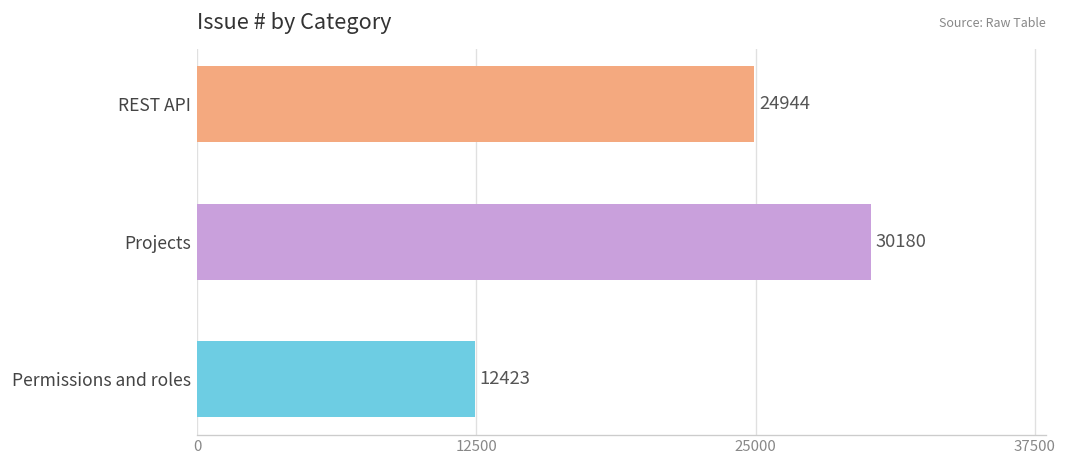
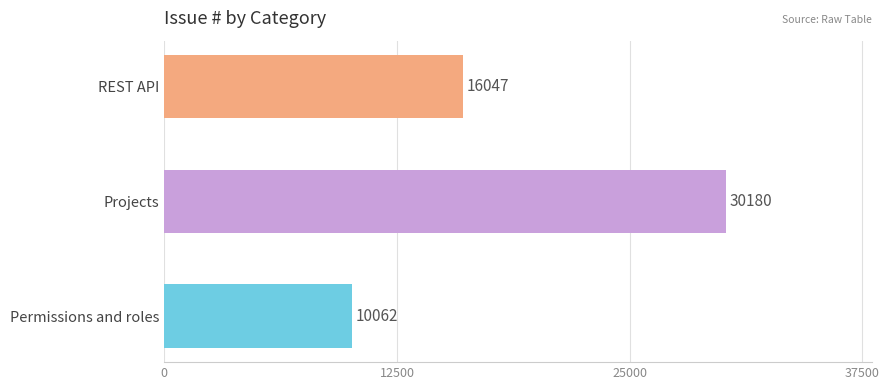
REST API: 24944 -> 16047
Permissions and roles: 12423 -> 10062
